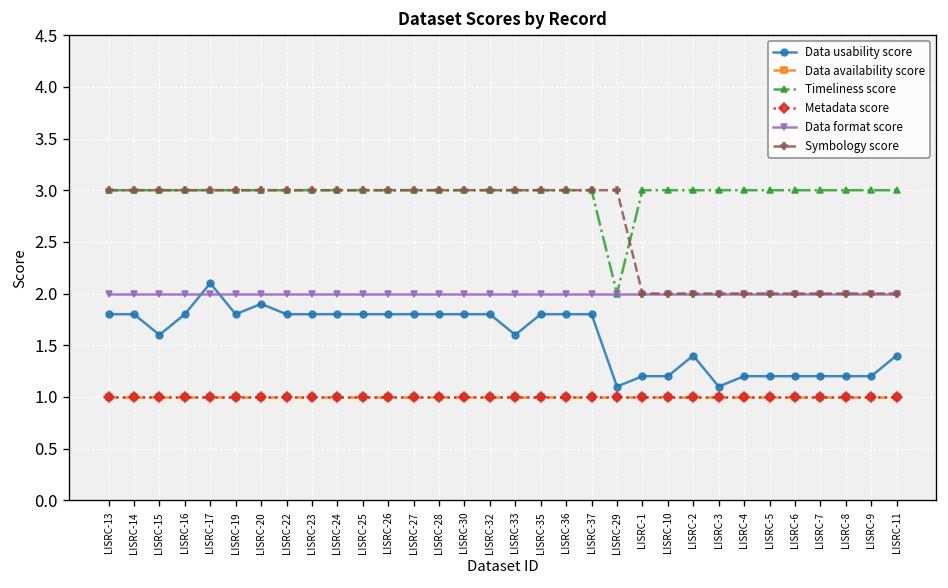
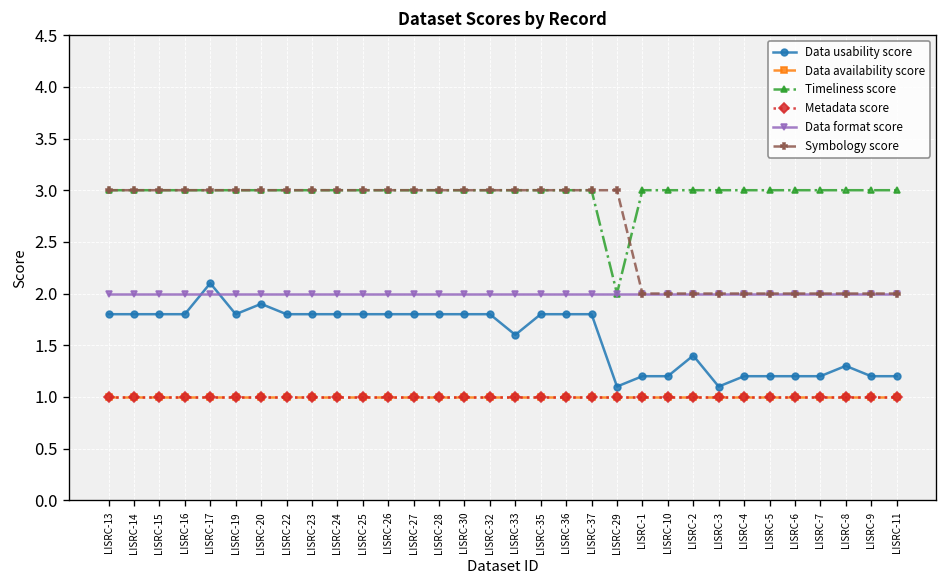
Data usability score, LISRC-15: 1.6 -> 1.8
Data usability score, LISRC-8: 1.2 -> 1.3
Data usability score, LISRC-11: 1.4 -> 1.2
